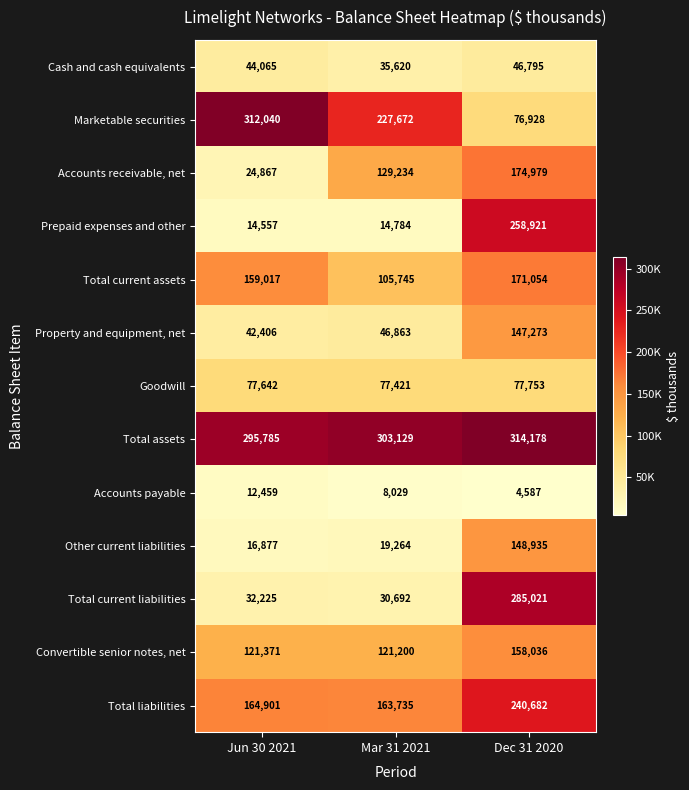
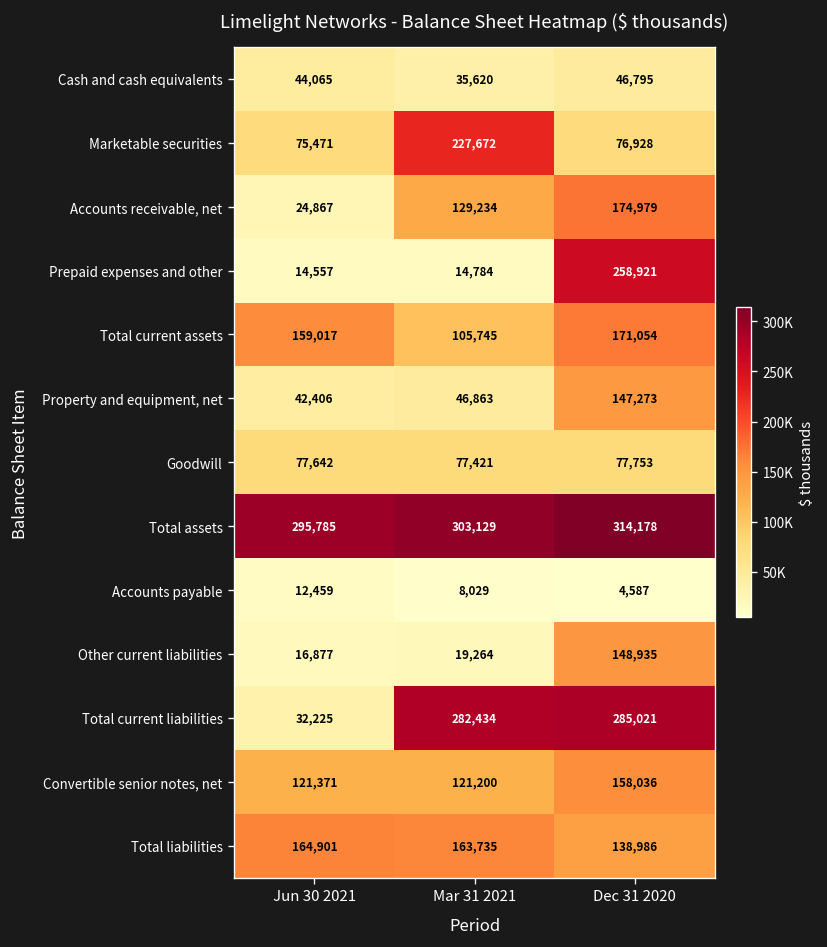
Marketable securities, Jun 30 2021: 312,040 -> 75,471
Total current liabilities, Mar 31 2021: 30,692 -> 282,434
Total liabilities, Dec 31 2020: 240,682 -> 138,986
